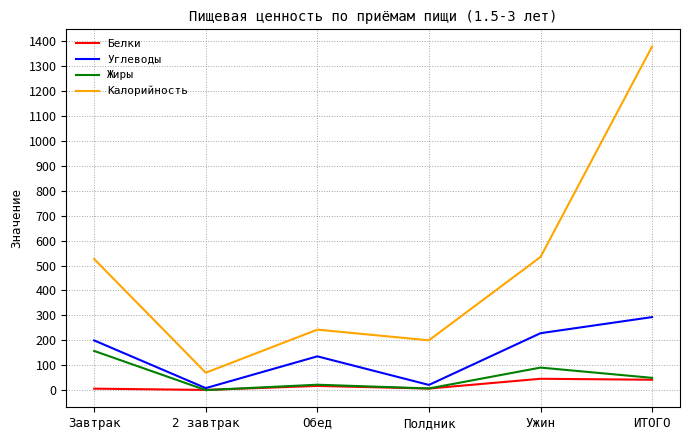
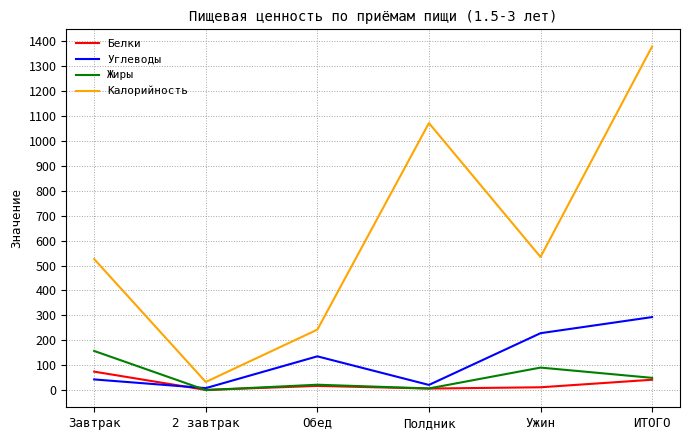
Белки, Завтрак: 10 -> 70
Углеводы, Завтрак: 200 -> 40
Калорийность, 2 завтрак: 70 -> 30
Калорийность, Полдник: 200 -> 1070
Белки, Ужин: 50 -> 10
